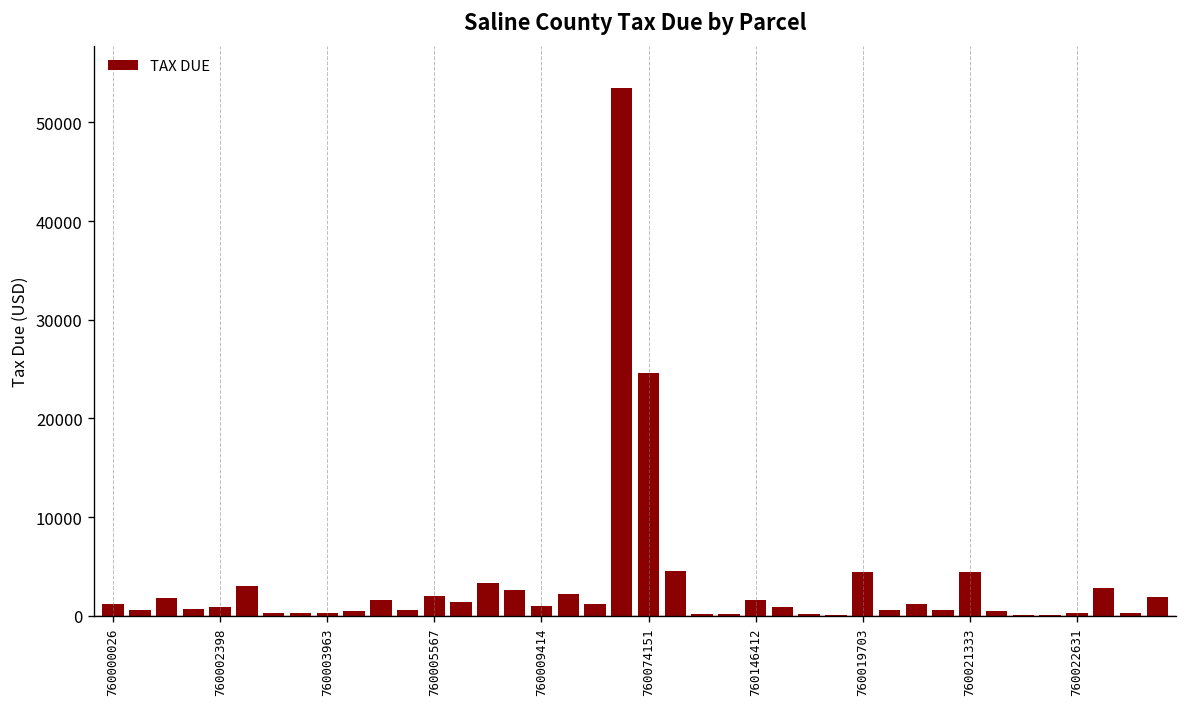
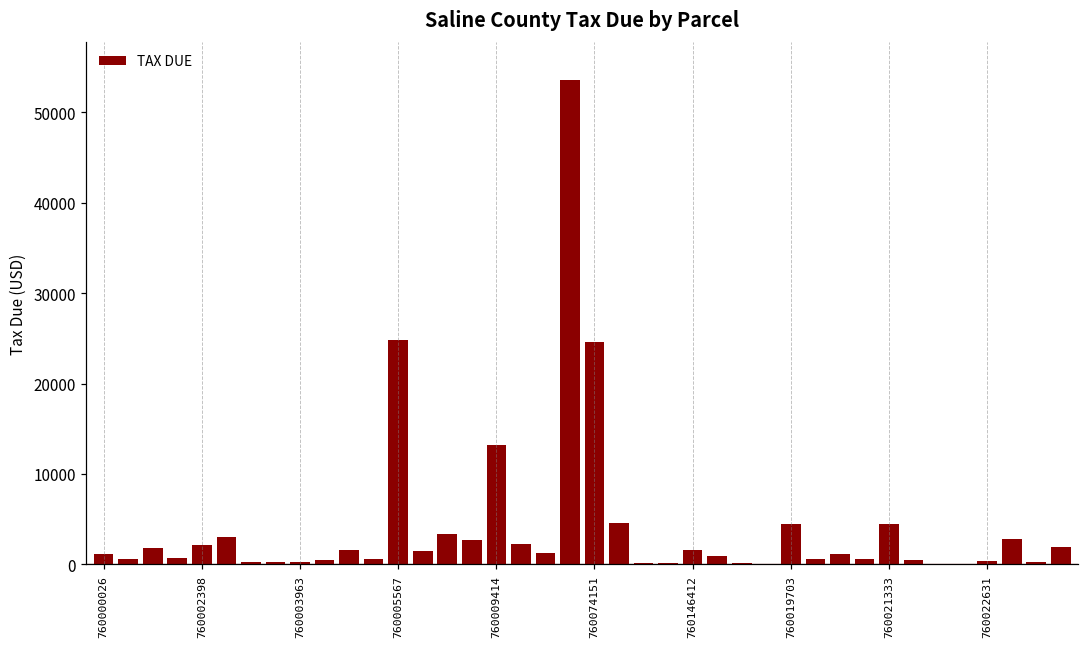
760002398: 1000 -> 2000
760005567: 2000 -> 25000
760009414: 1000 -> 13000
